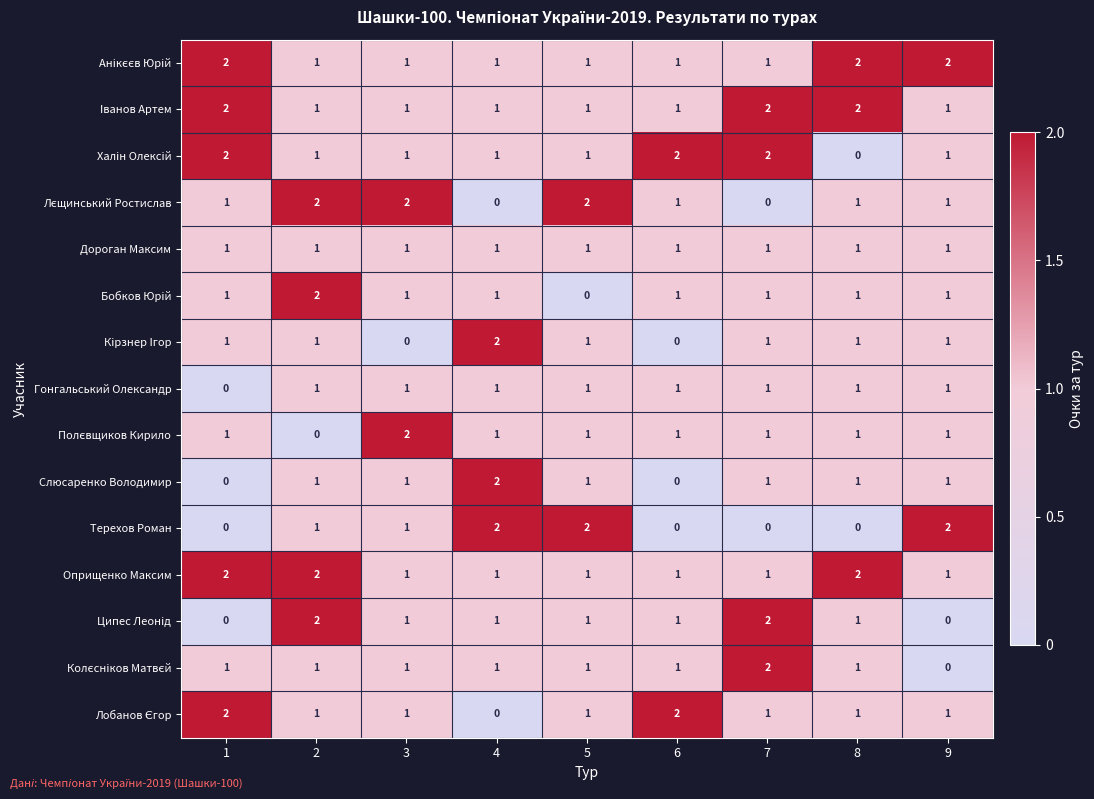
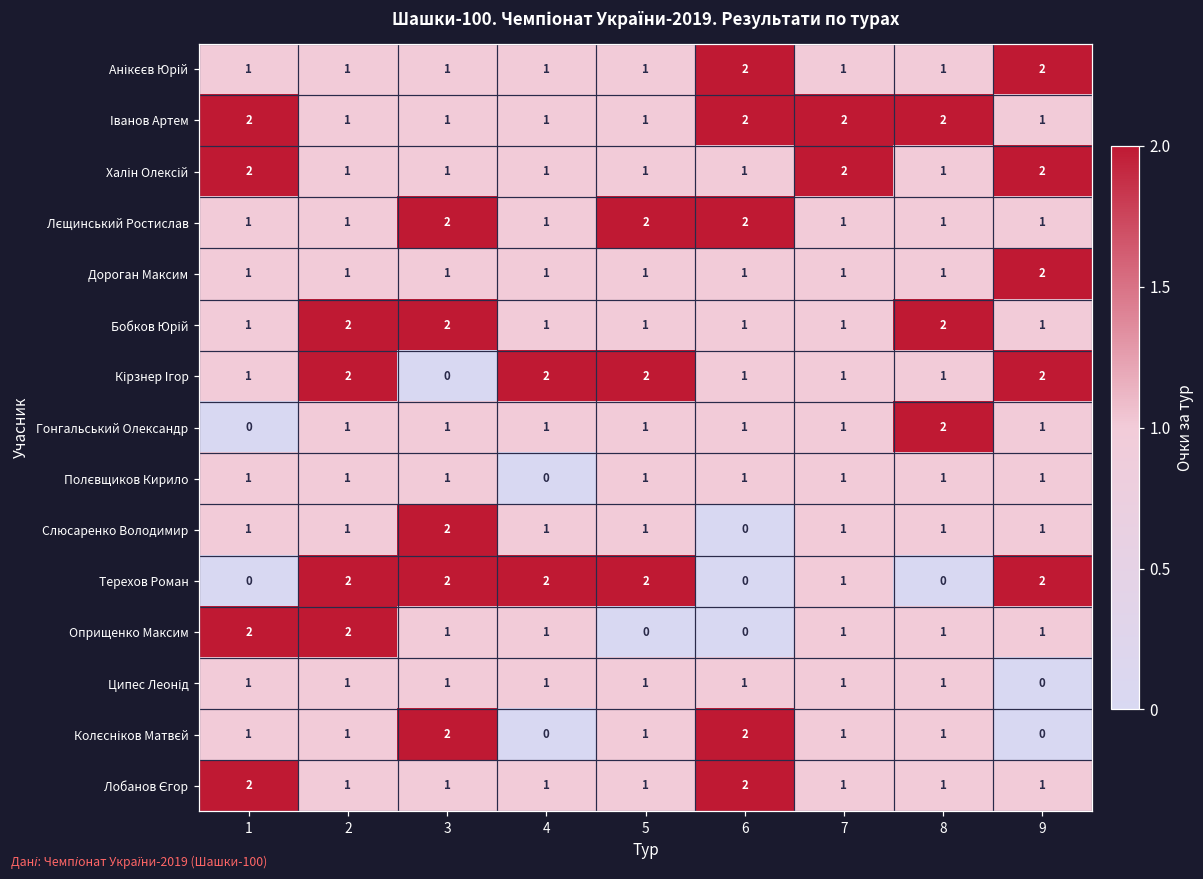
Анікєєв Юрій, 1: 2 -> 1
Анікєєв Юрій, 6: 1 -> 2
Анікєєв Юрій, 8: 2 -> 1
Іванов Артем, 6: 1 -> 2
Халін Олексій, 6: 2 -> 1
Халін Олексій, 8: 0 -> 1
Халін Олексій, 9: 1 -> 2
Лєщинський Ростислав, 2: 2 -> 1
Лєщинський Ростислав, 4: 0 -> 1
Лєщинський Ростислав, 6: 1 -> 2
Лєщинський Ростислав, 7: 0 -> 1
Дороган Максим, 9: 1 -> 2
Бобков Юрій, 3: 1 -> 2
Бобков Юрій, 5: 0 -> 1
Бобков Юрій, 8: 1 -> 2
Кірзнер Ігор, 2: 1 -> 2
Кірзнер Ігор, 5: 1 -> 2
Кірзнер Ігор, 6: 0 -> 1
Кірзнер Ігор, 9: 1 -> 2
Гонгальський Олександр, 8: 1 -> 2
Полєвщиков Кирило, 2: 0 -> 1
Полєвщиков Кирило, 3: 2 -> 1
Полєвщиков Кирило, 4: 1 -> 0
Слюсаренко Володимир, 1: 0 -> 1
Слюсаренко Володимир, 3: 1 -> 2
Слюсаренко Володимир, 4: 2 -> 1
Терехов Роман, 2: 1 -> 2
Терехов Роман, 3: 1 -> 2
Терехов Роман, 7: 0 -> 1
Оприщенко Максим, 5: 1 -> 0
Оприщенко Максим, 6: 1 -> 0
Оприщенко Максим, 8: 2 -> 1
Ципес Леонід, 1: 0 -> 1
Ципес Леонід, 2: 2 -> 1
Ципес Леонід, 7: 2 -> 1
Колєсніков Матвєй, 3: 1 -> 2
Колєсніков Матвєй, 4: 1 -> 0
Колєсніков Матвєй, 6: 1 -> 2
Колєсніков Матвєй, 7: 2 -> 1
Лобанов Єгор, 4: 0 -> 1
